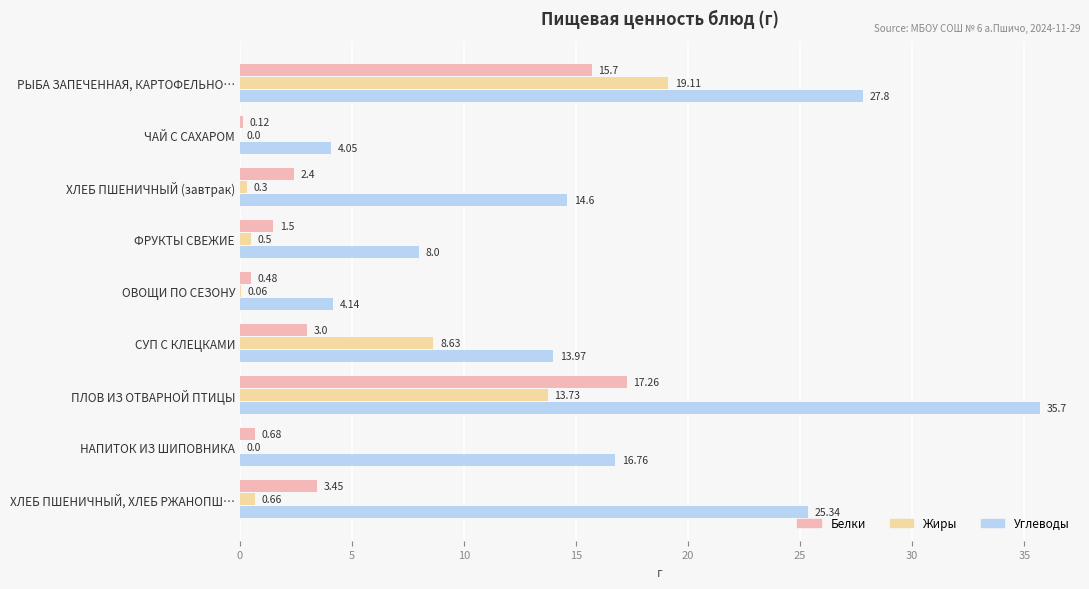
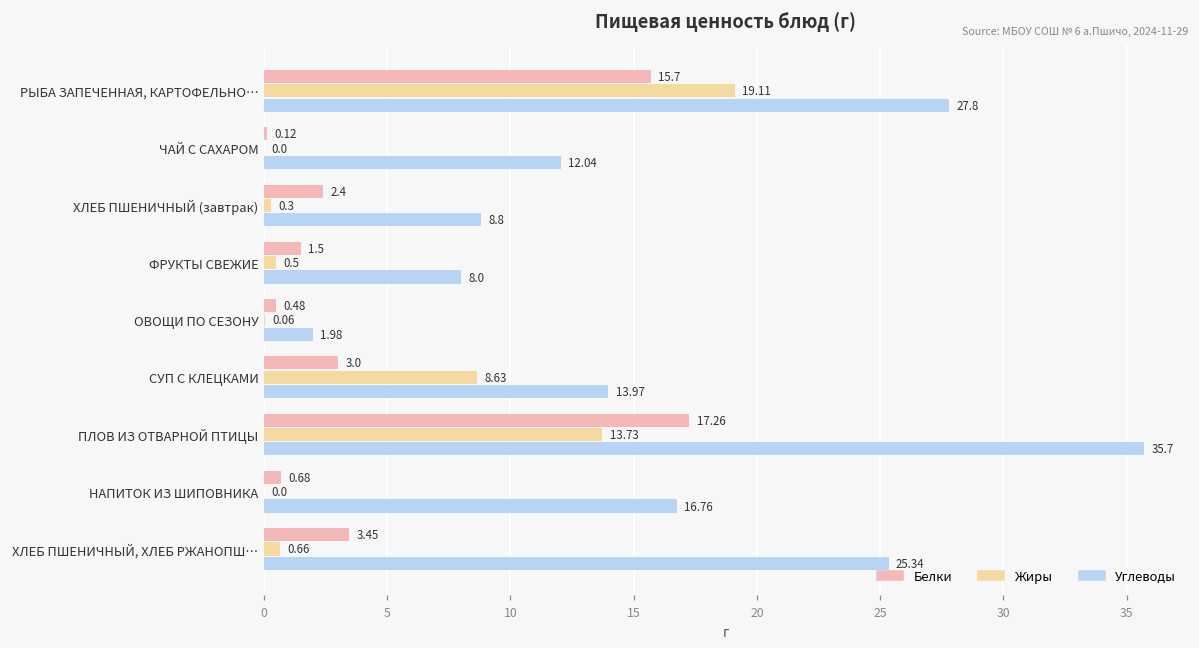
Углеводы, ЧАЙ С САХАРОМ: 4.05 -> 12.04
Углеводы, ХЛЕБ ПШЕНИЧНЫЙ (завтрак): 14.6 -> 8.8
Углеводы, ОВОЩИ ПО СЕЗОНУ: 4.14 -> 1.98
